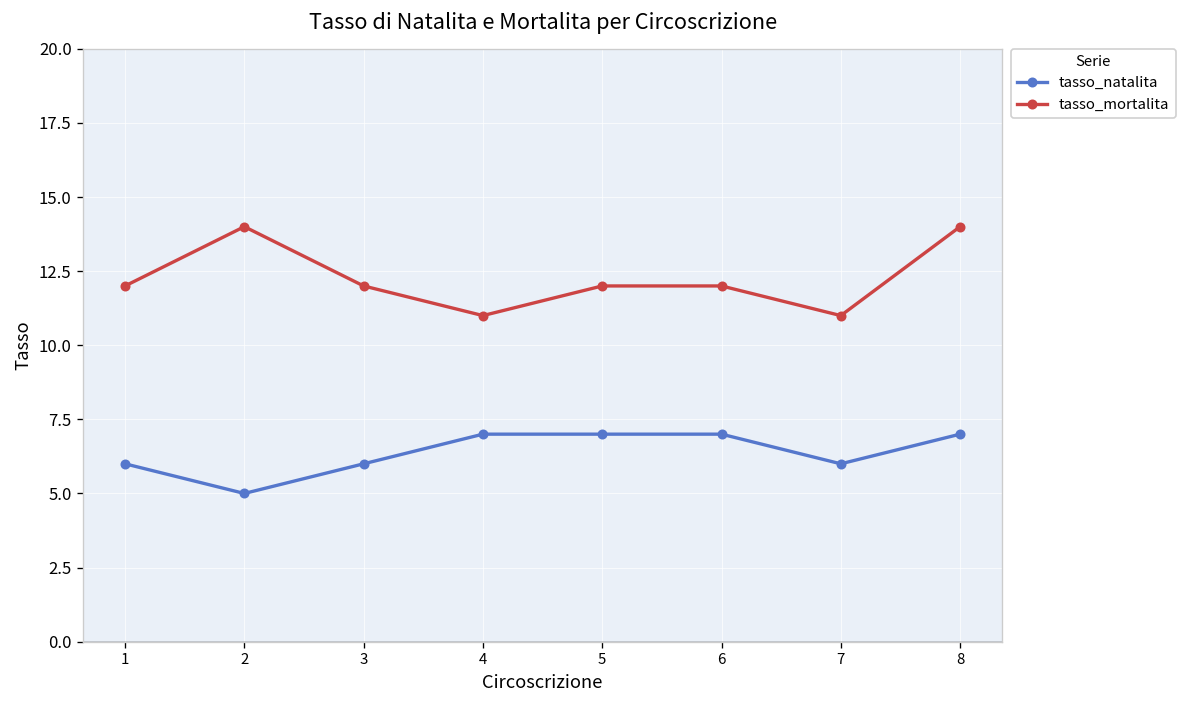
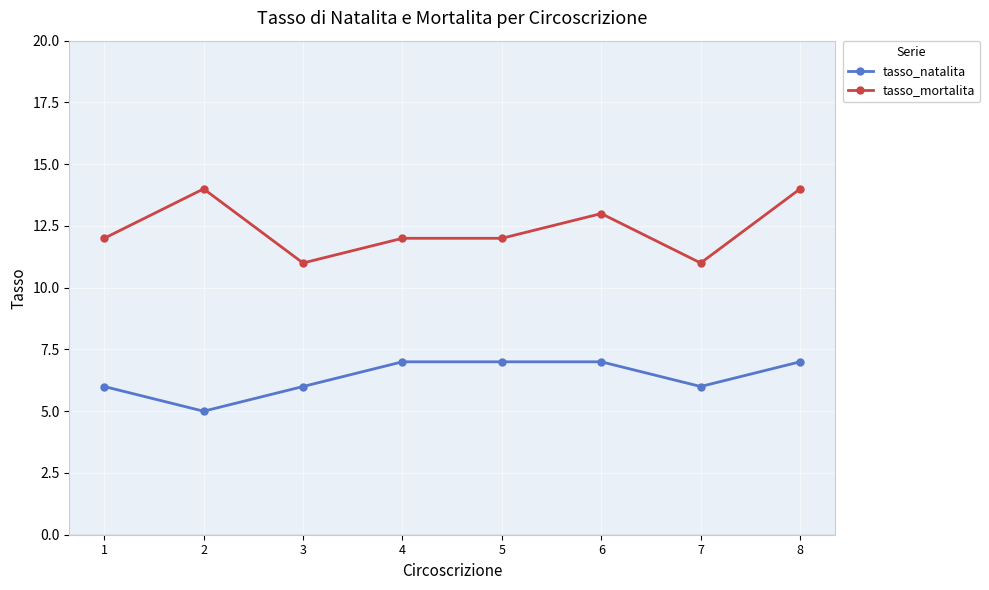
tasso_mortalita, 3: 12 -> 11
tasso_mortalita, 4: 11 -> 12
tasso_mortalita, 6: 12 -> 13
